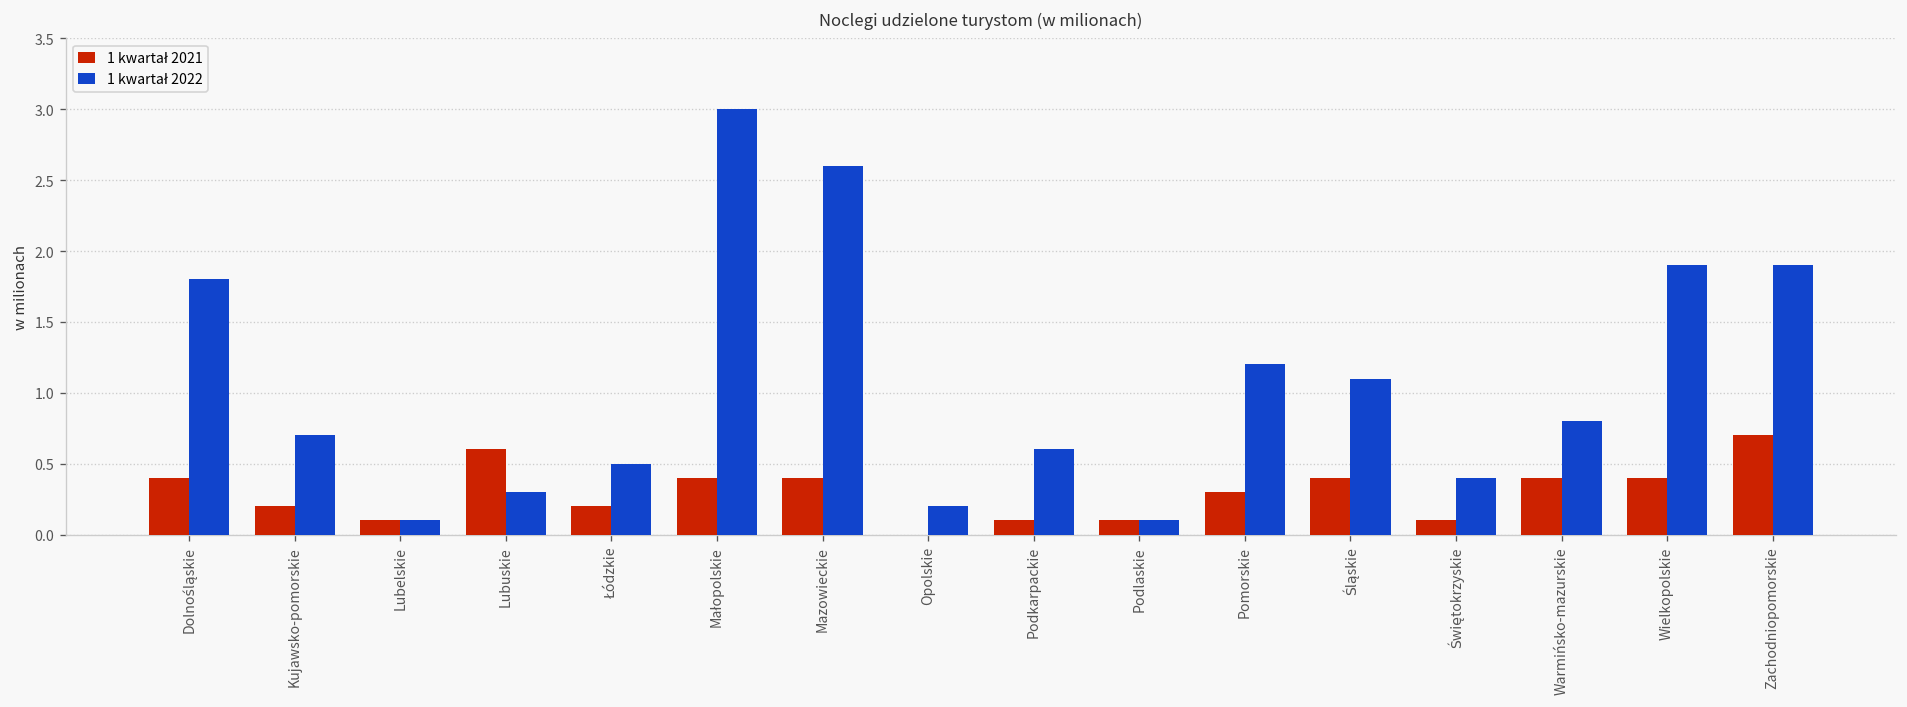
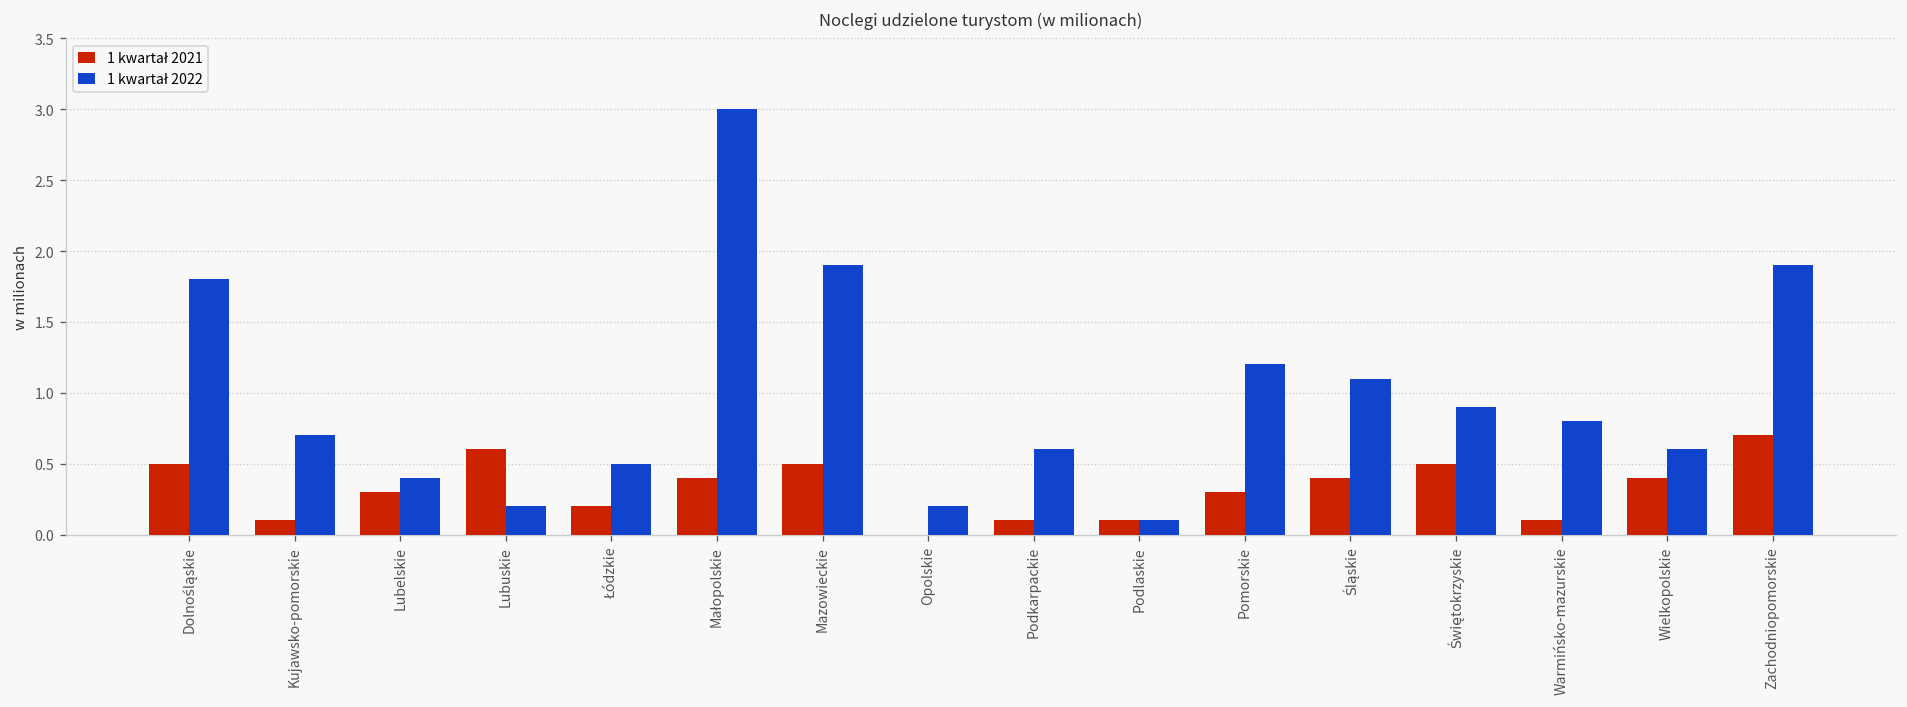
1 kwartał 2021, Dolnośląskie: 0.4 -> 0.5
1 kwartał 2021, Kujawsko-pomorskie: 0.2 -> 0.1
1 kwartał 2021, Lubelskie: 0.1 -> 0.3
1 kwartał 2022, Lubelskie: 0.1 -> 0.4
1 kwartał 2022, Lubuskie: 0.3 -> 0.2
1 kwartał 2021, Mazowieckie: 0.4 -> 0.5
1 kwartał 2022, Mazowieckie: 2.6 -> 1.9
1 kwartał 2021, Świętokrzyskie: 0.1 -> 0.5
1 kwartał 2022, Świętokrzyskie: 0.4 -> 0.9
1 kwartał 2021, Warmińsko-mazurskie: 0.4 -> 0.1
1 kwartał 2022, Wielkopolskie: 1.9 -> 0.6
